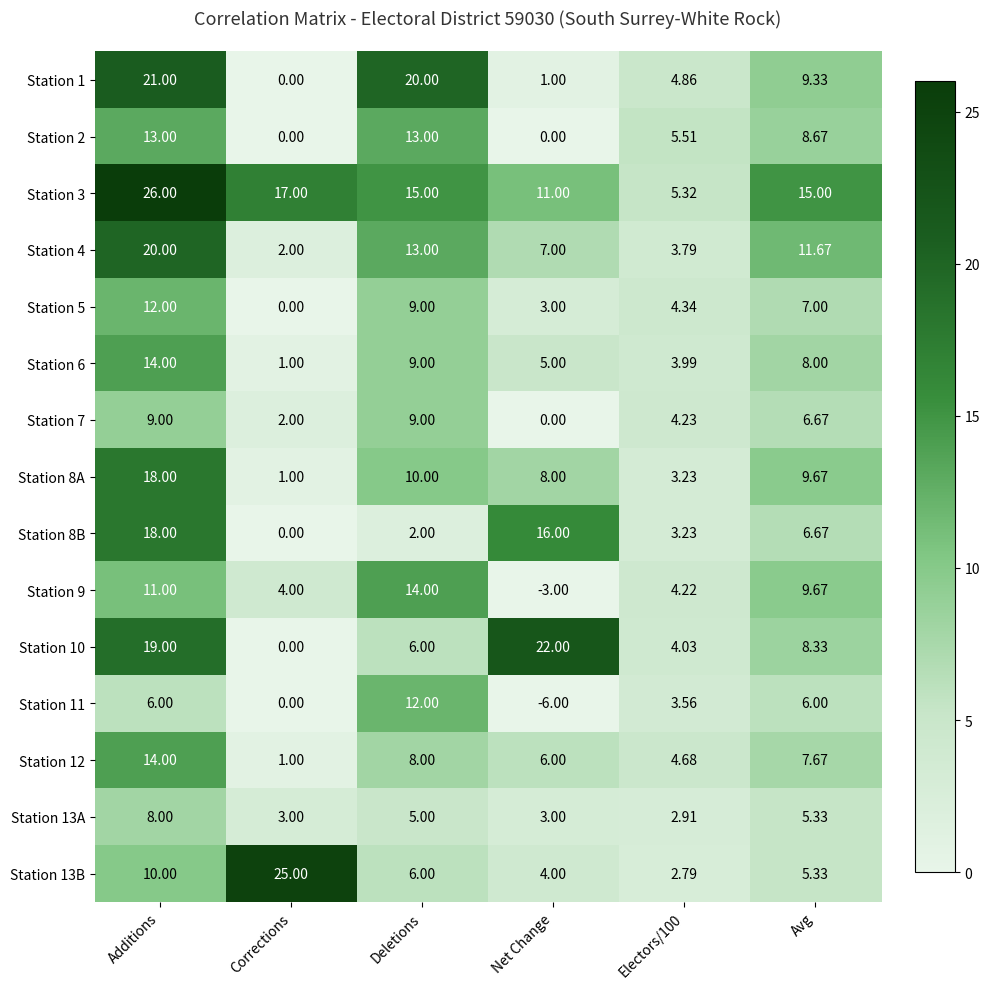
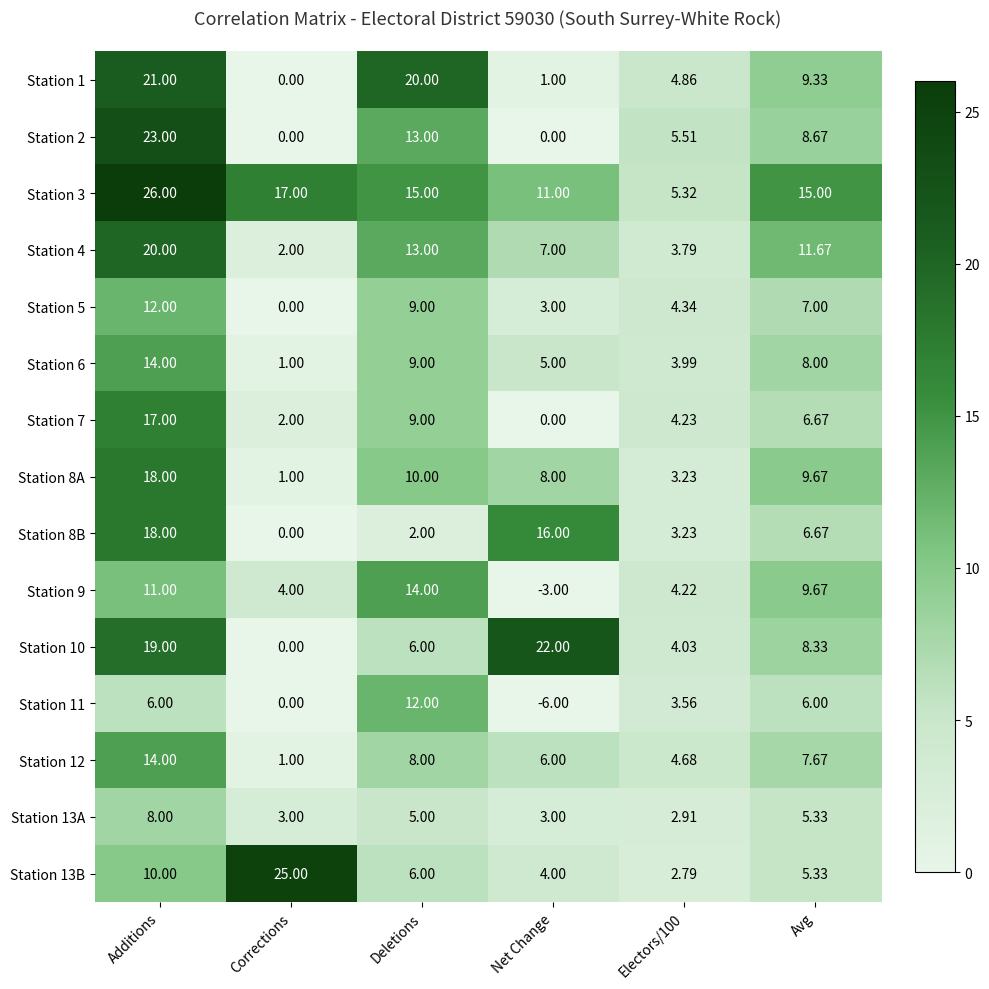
Station 2, Additions: 13.00 -> 23.00
Station 7, Additions: 9.00 -> 17.00
